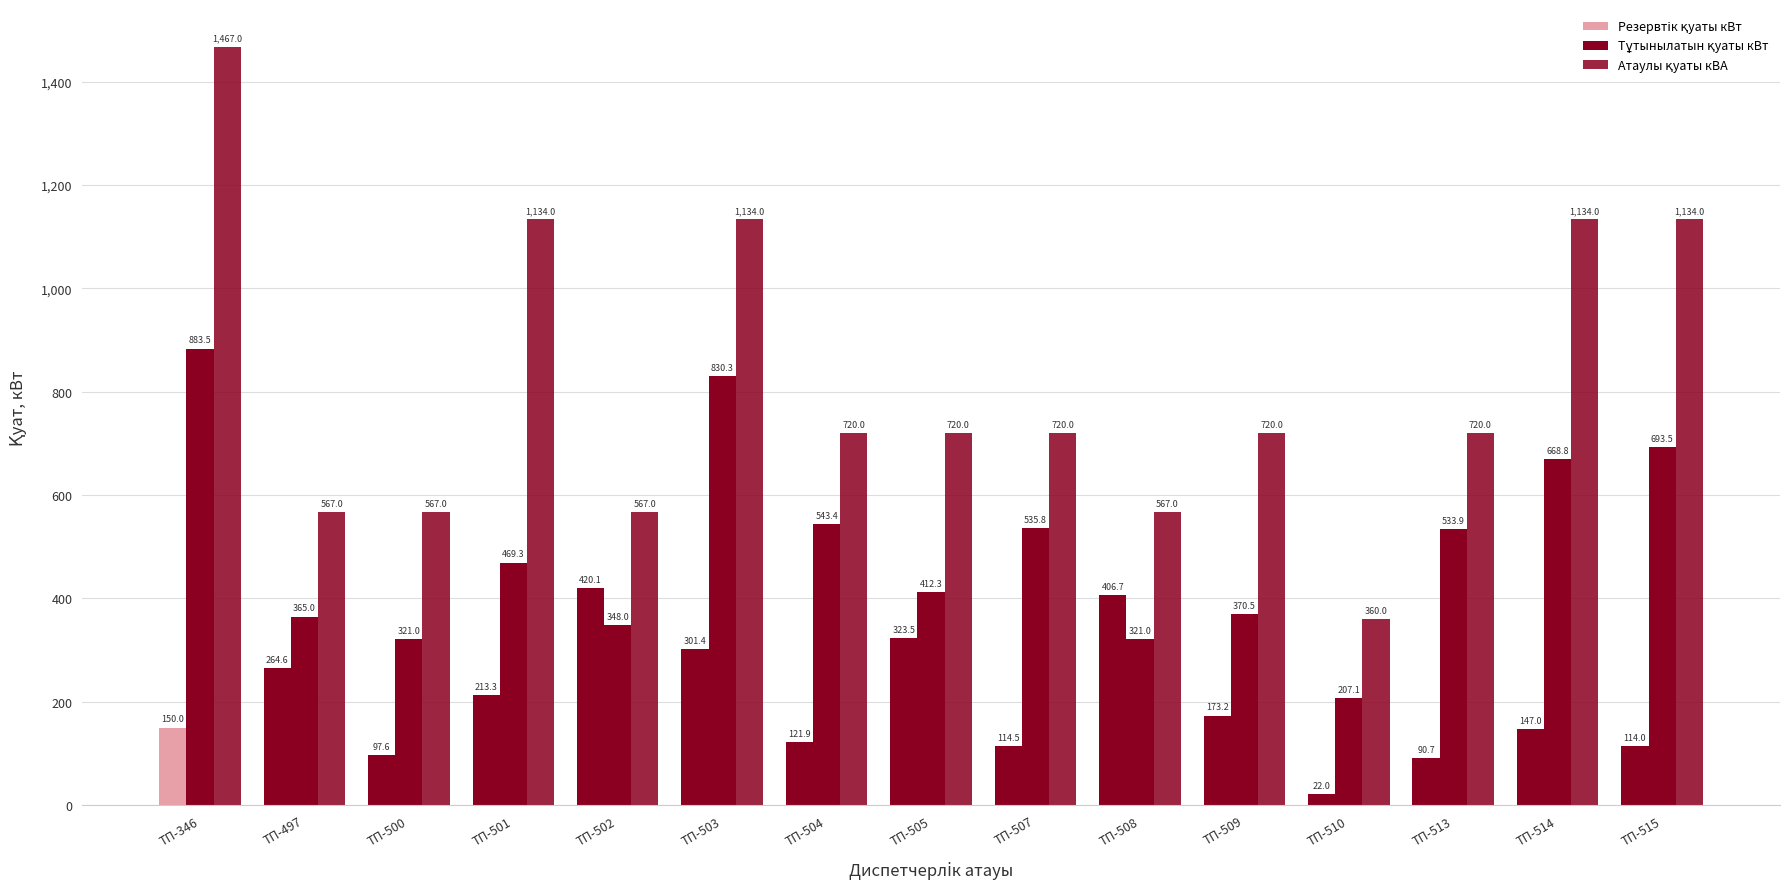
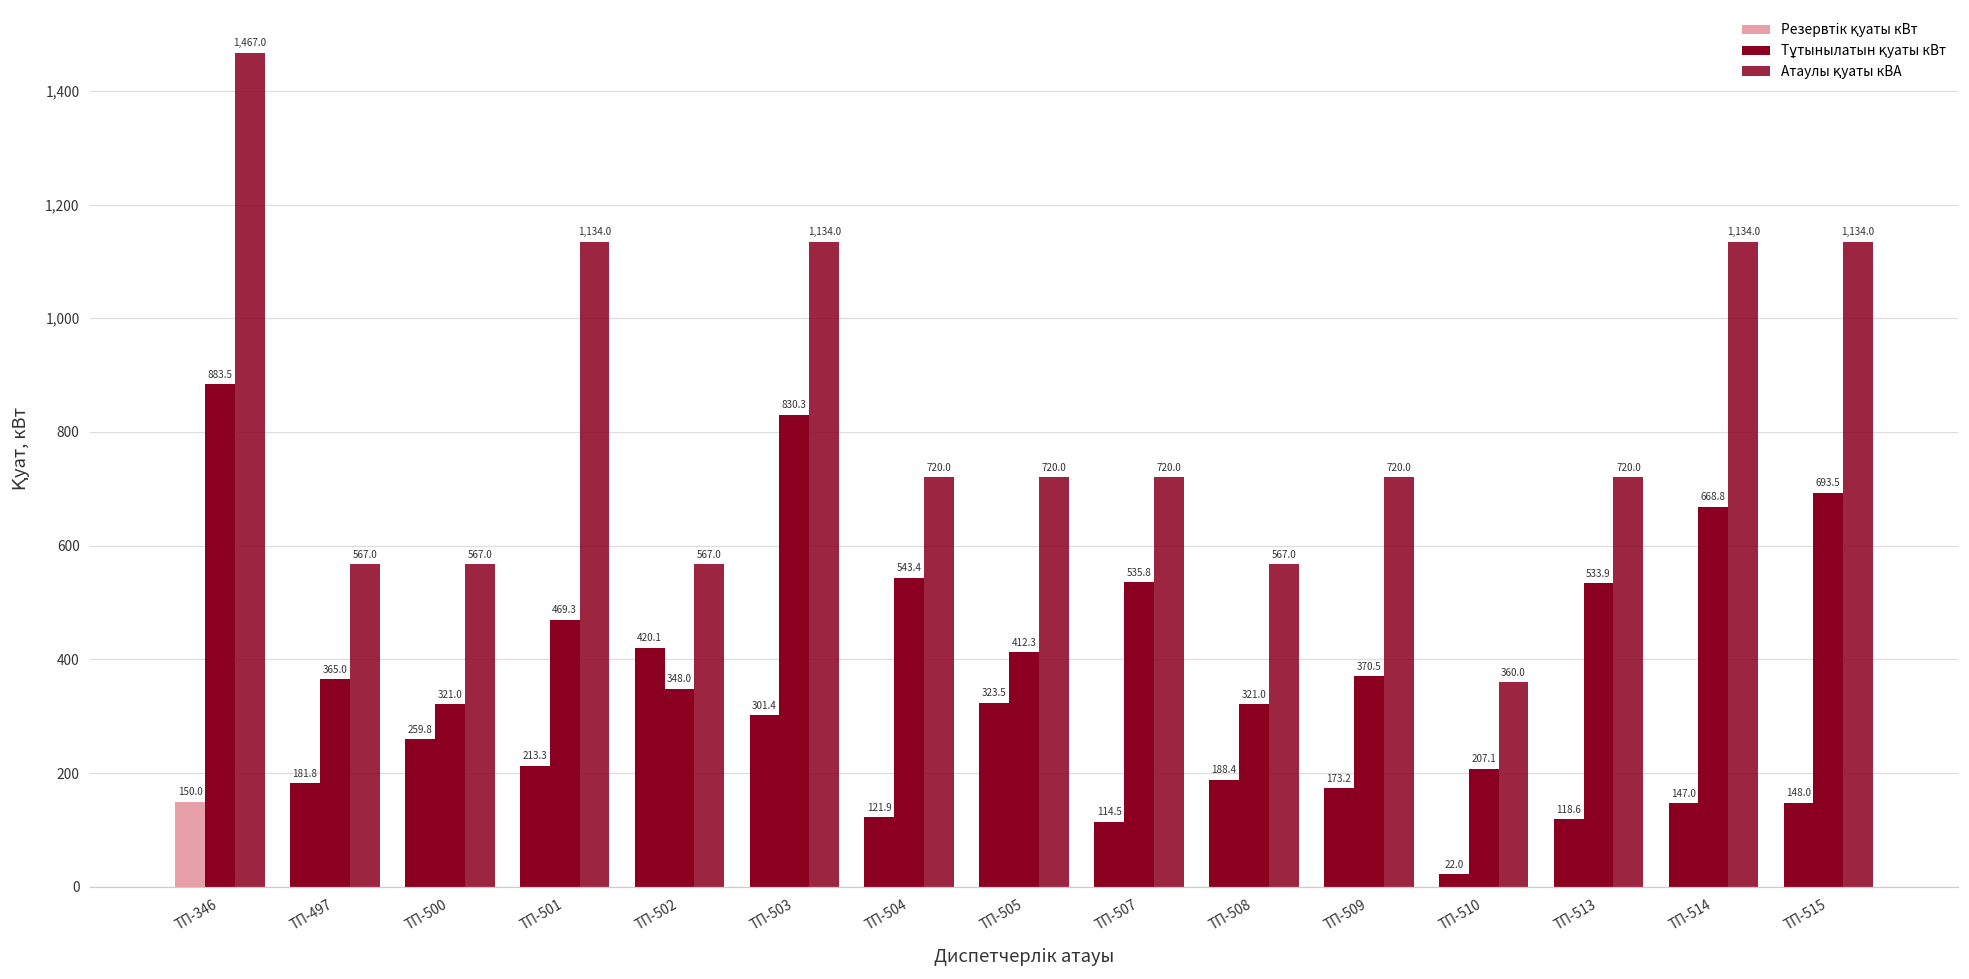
Резервтік қуаты кВт, ТП-497: 264.6 -> 181.8
Резервтік қуаты кВт, ТП-500: 97.6 -> 259.8
Резервтік қуаты кВт, ТП-508: 406.7 -> 188.4
Резервтік қуаты кВт, ТП-513: 90.7 -> 118.6
Резервтік қуаты кВт, ТП-515: 114.0 -> 148.0
